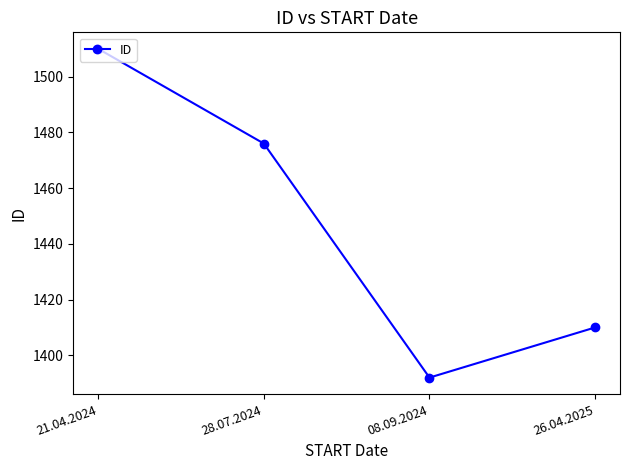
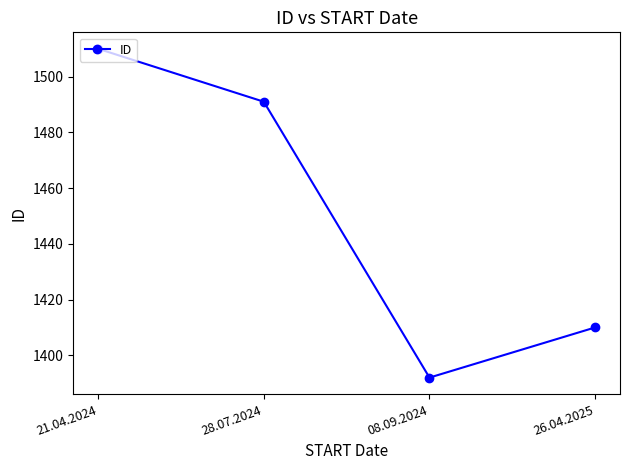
28.07.2024: 1476 -> 1491
